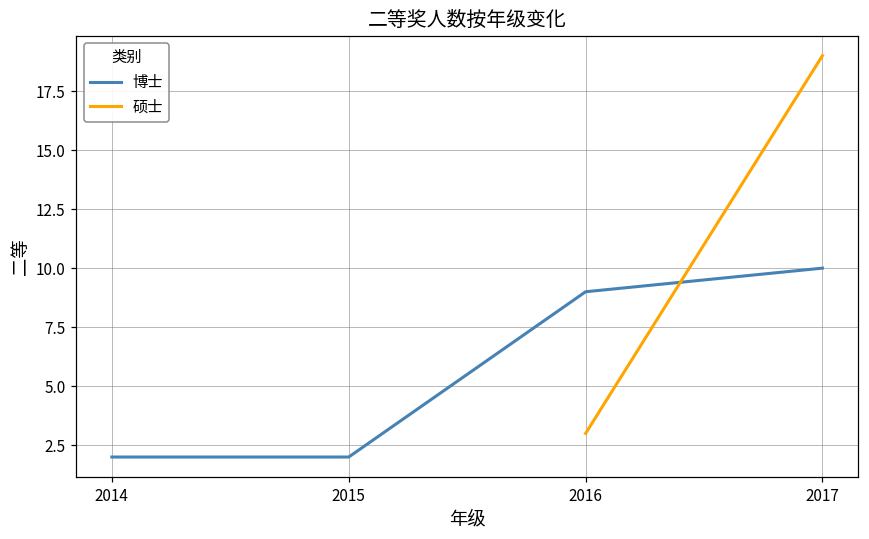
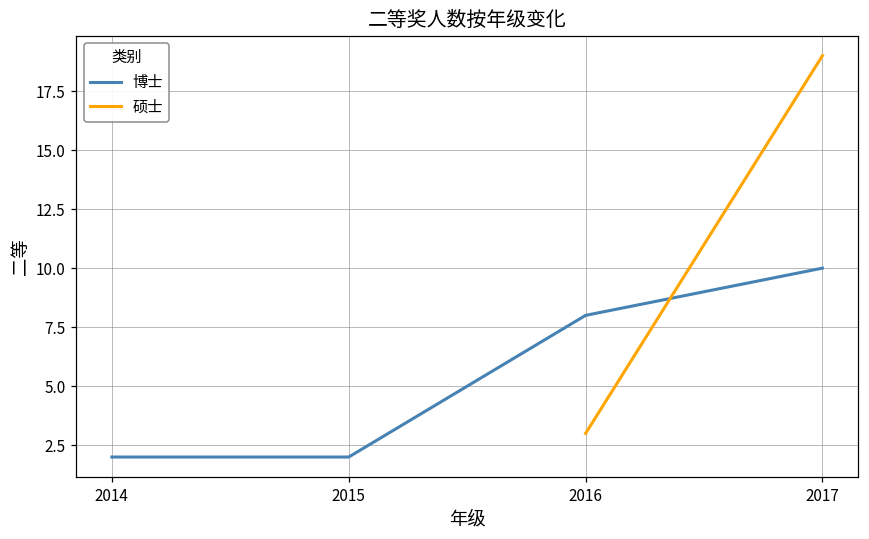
博士, 2016: 9 -> 8
